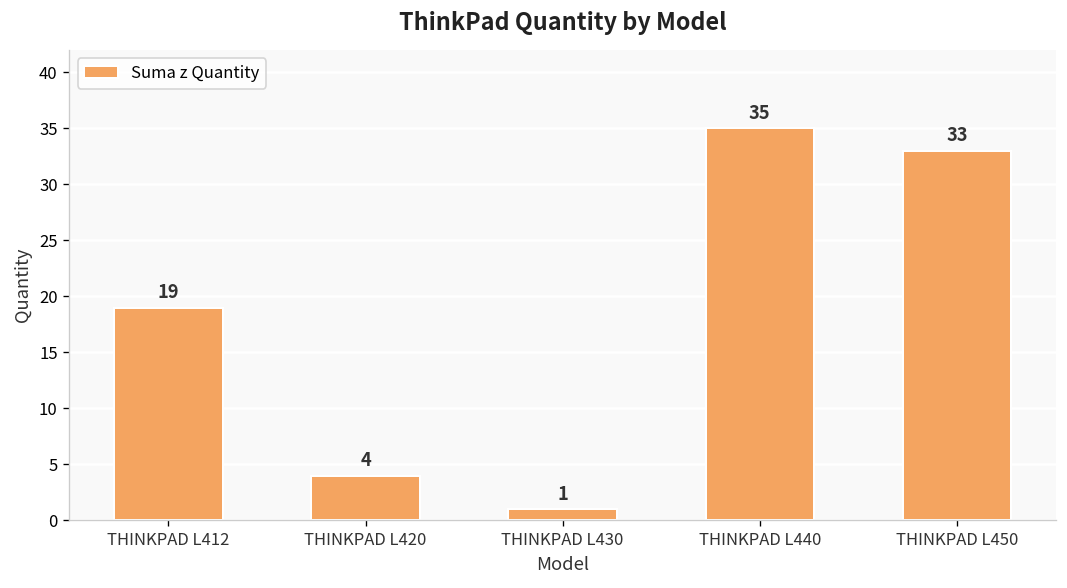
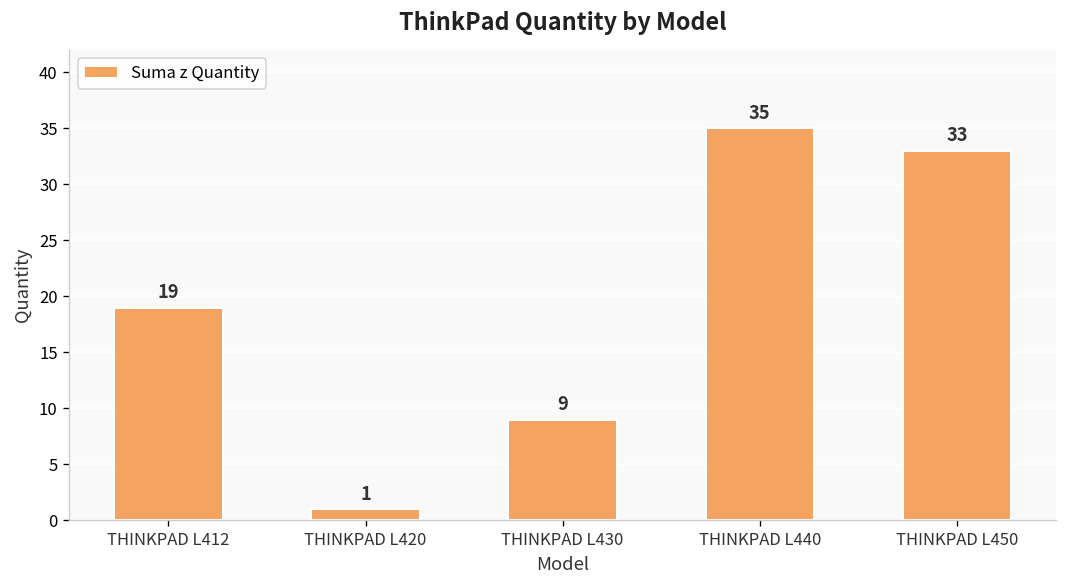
THINKPAD L420: 4 -> 1
THINKPAD L430: 1 -> 9
